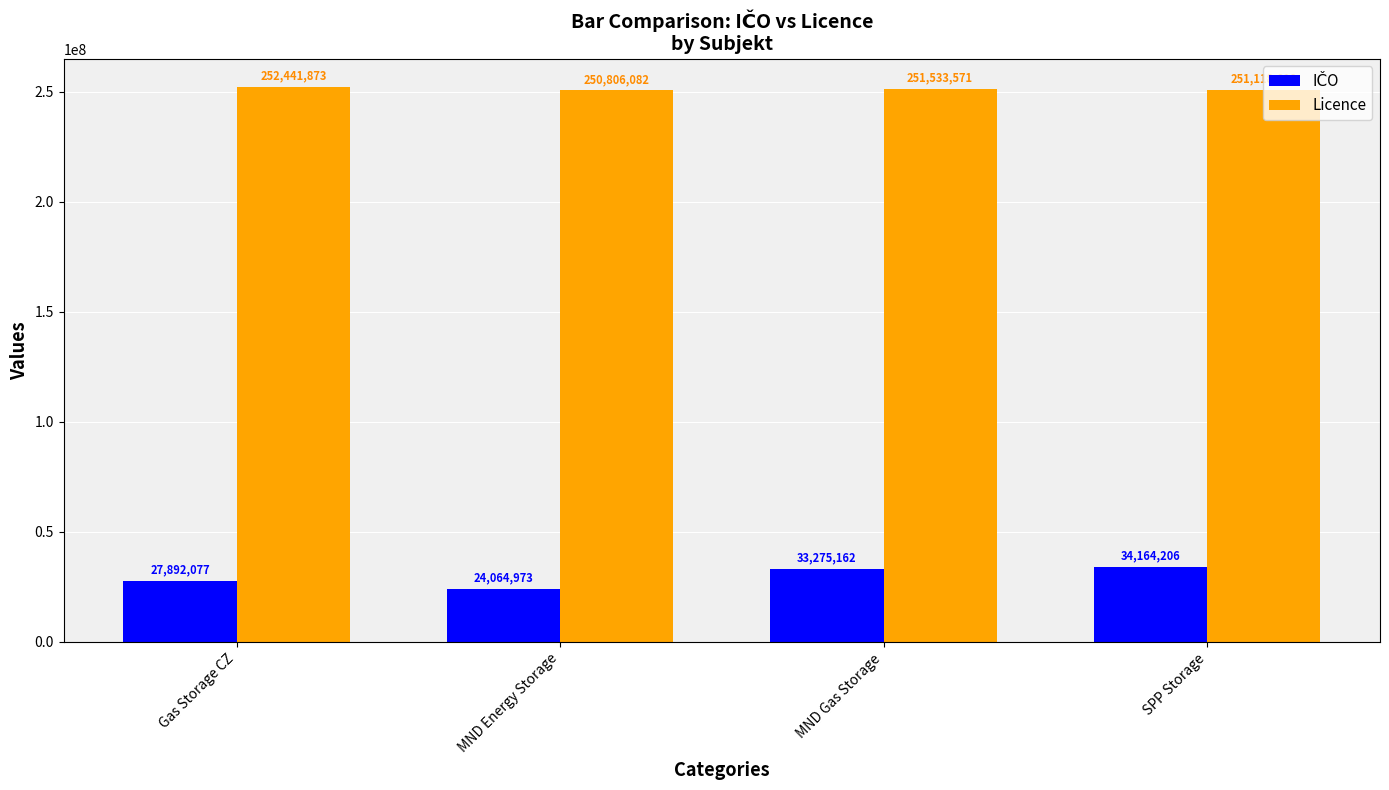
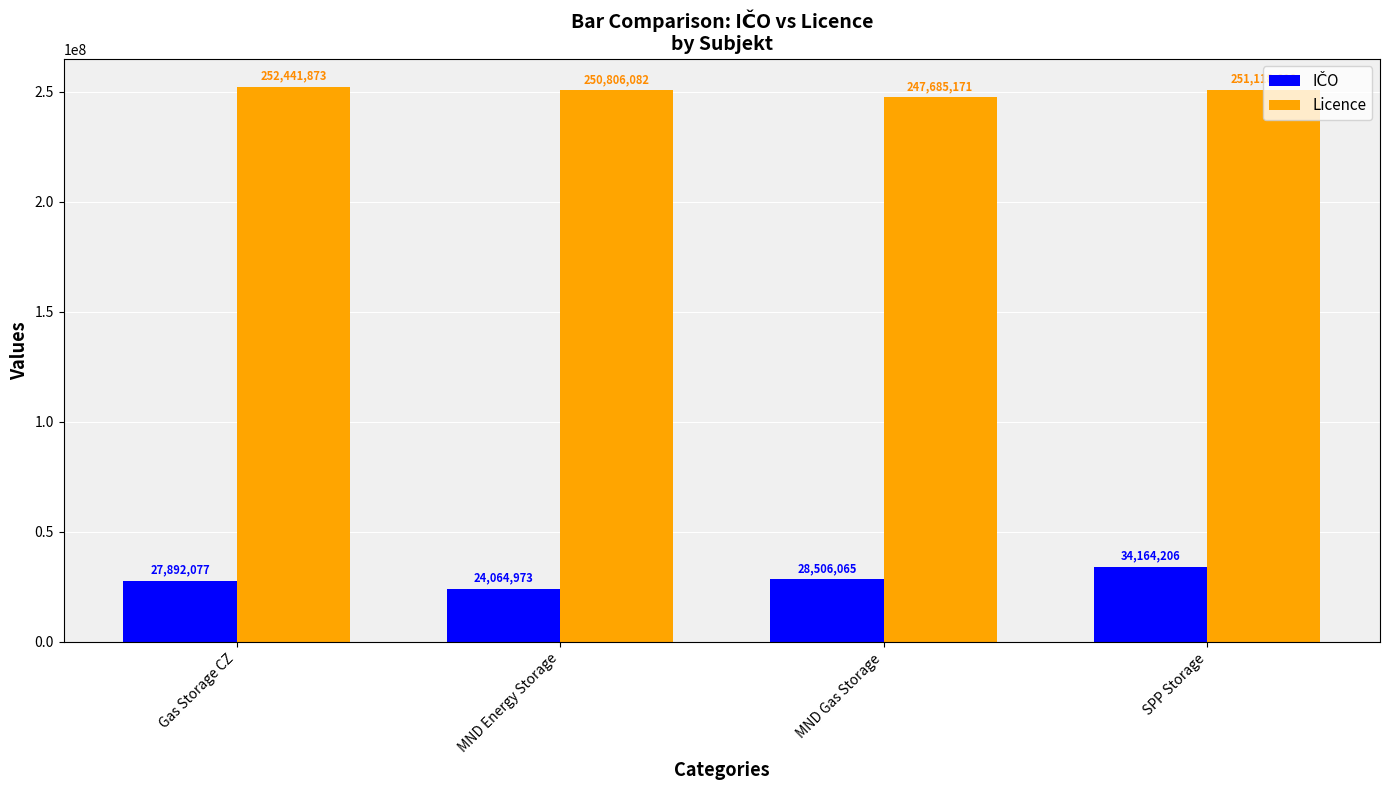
IČO, MND Gas Storage: 33,275,162 -> 28,506,065
Licence, MND Gas Storage: 251,533,571 -> 247,685,171
